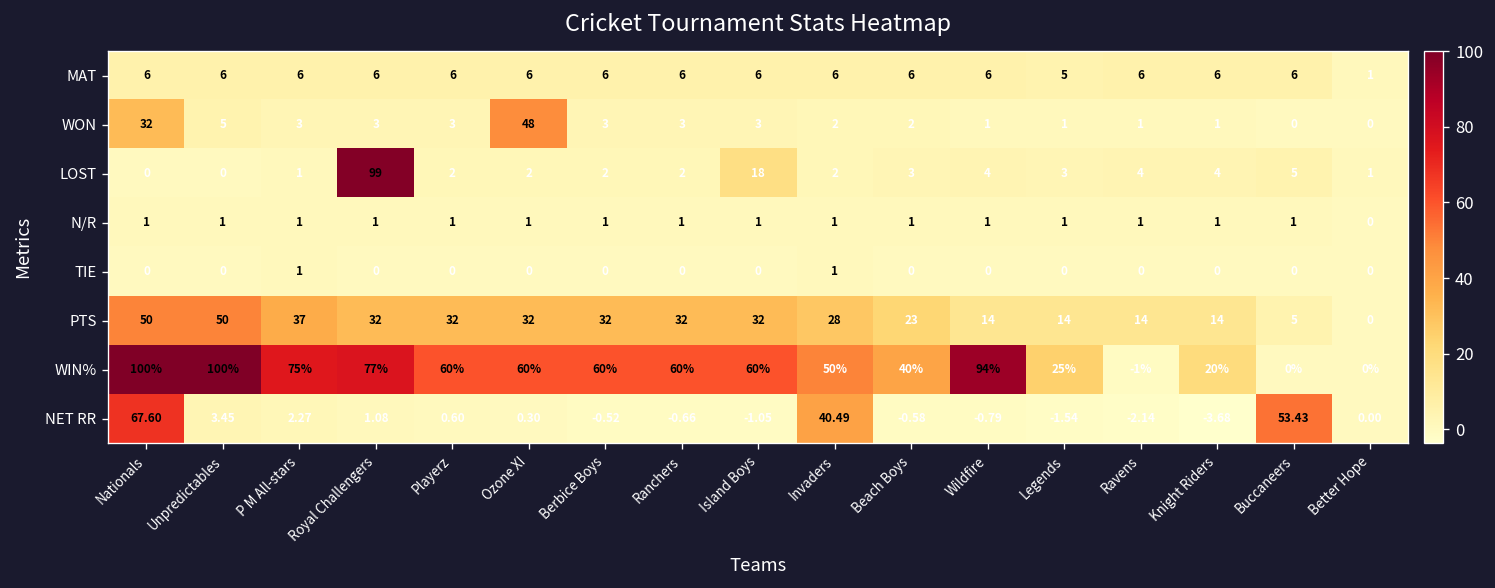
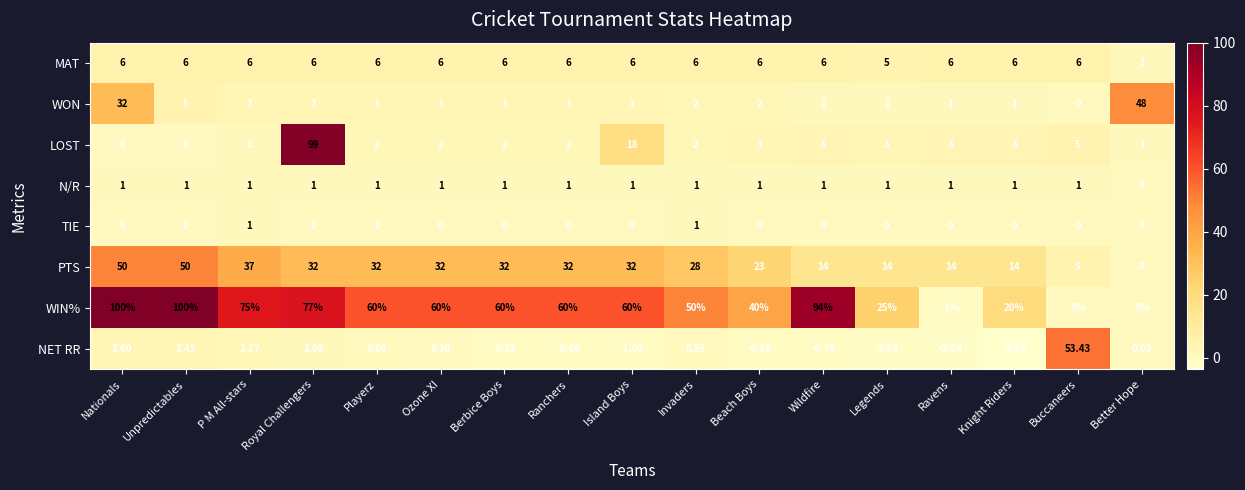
WON, Ozone XI: 48 -> 3
WON, Better Hope: 0 -> 48
NET RR, Nationals: 67.60 -> 3.60
NET RR, Invaders: 40.49 -> 0.55
